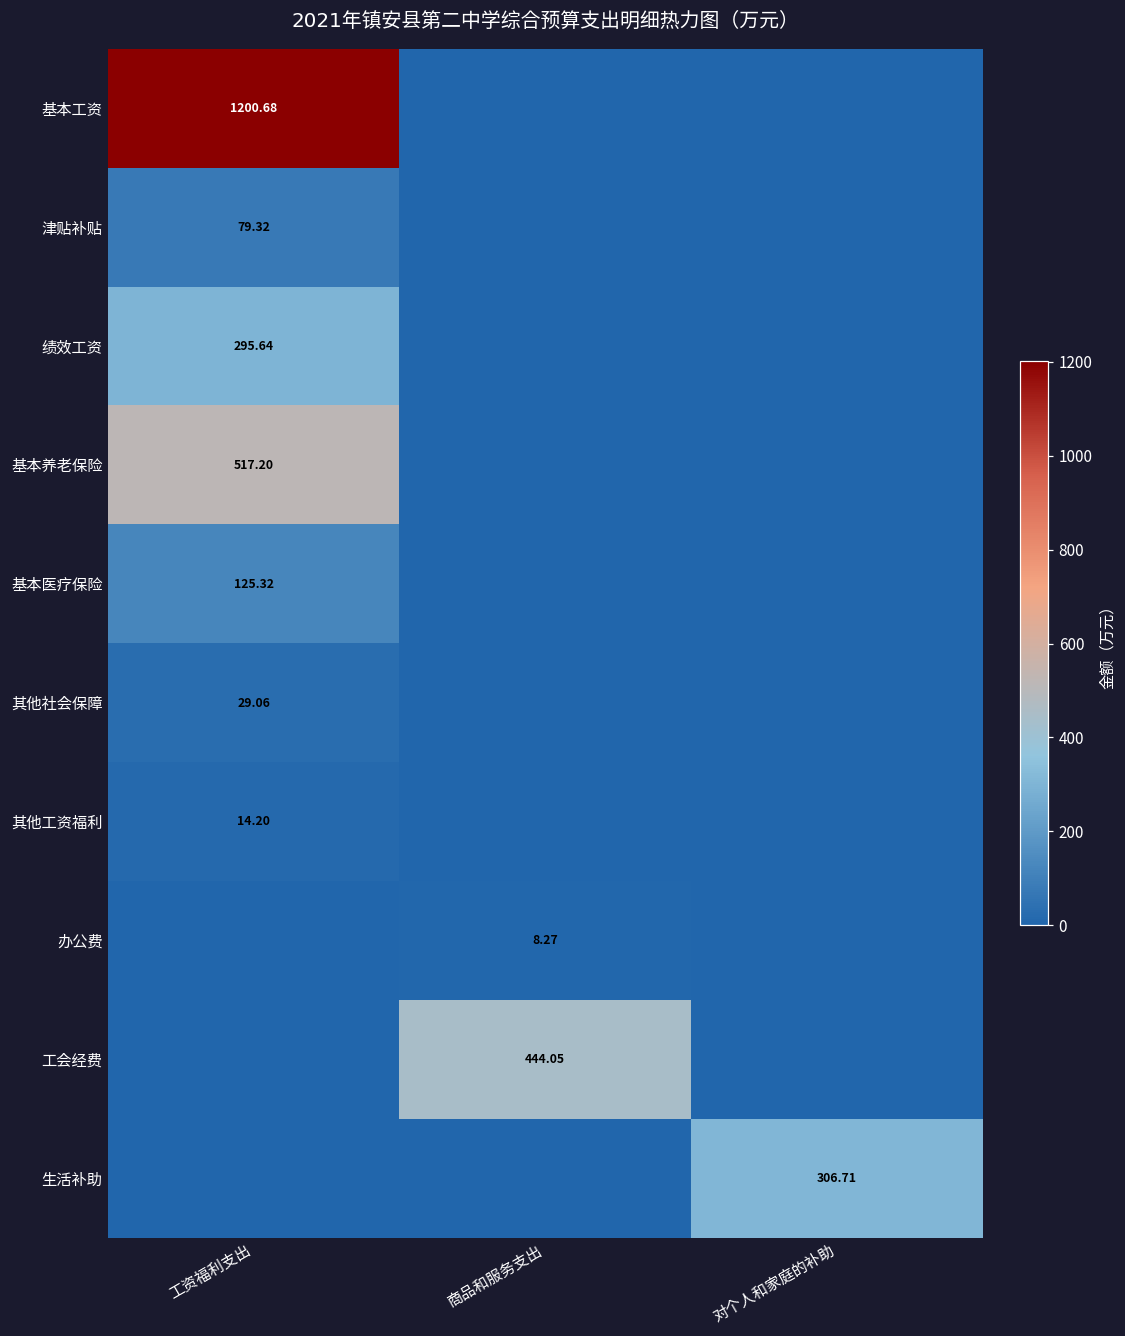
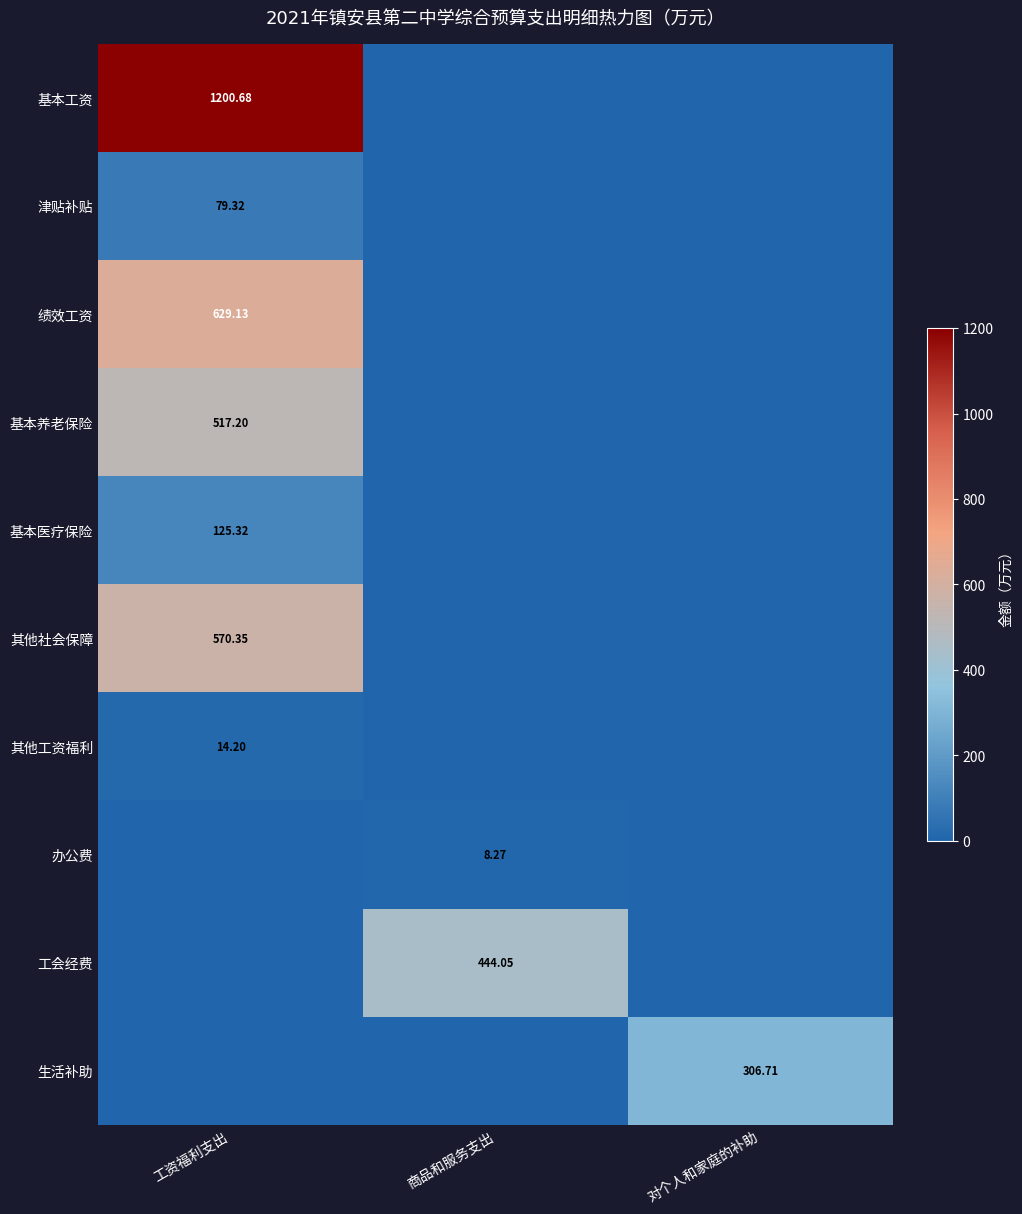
绩效工资, 工资福利支出: 295.64 -> 629.13
其他社会保障, 工资福利支出: 29.06 -> 570.35
